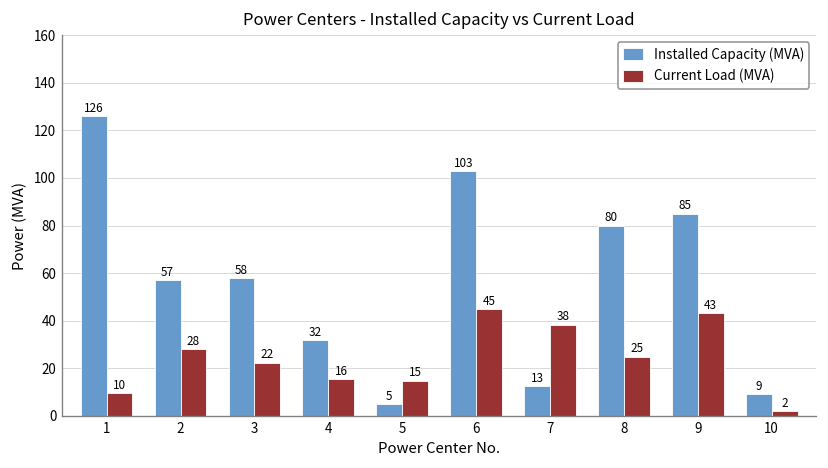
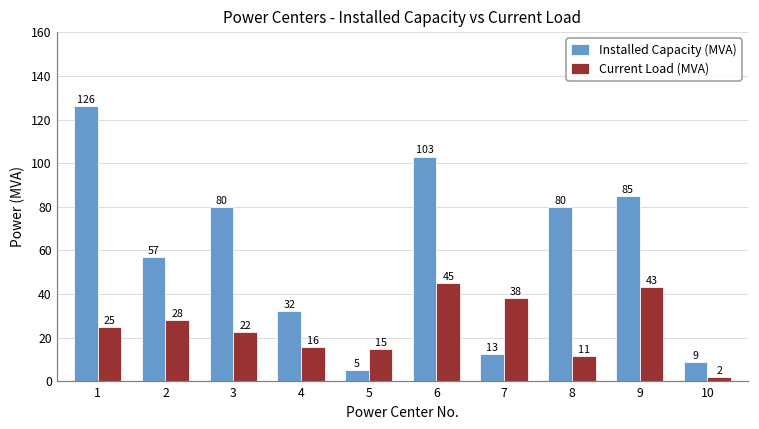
Current Load (MVA), 1: 10 -> 25
Installed Capacity (MVA), 3: 58 -> 80
Current Load (MVA), 8: 25 -> 11
